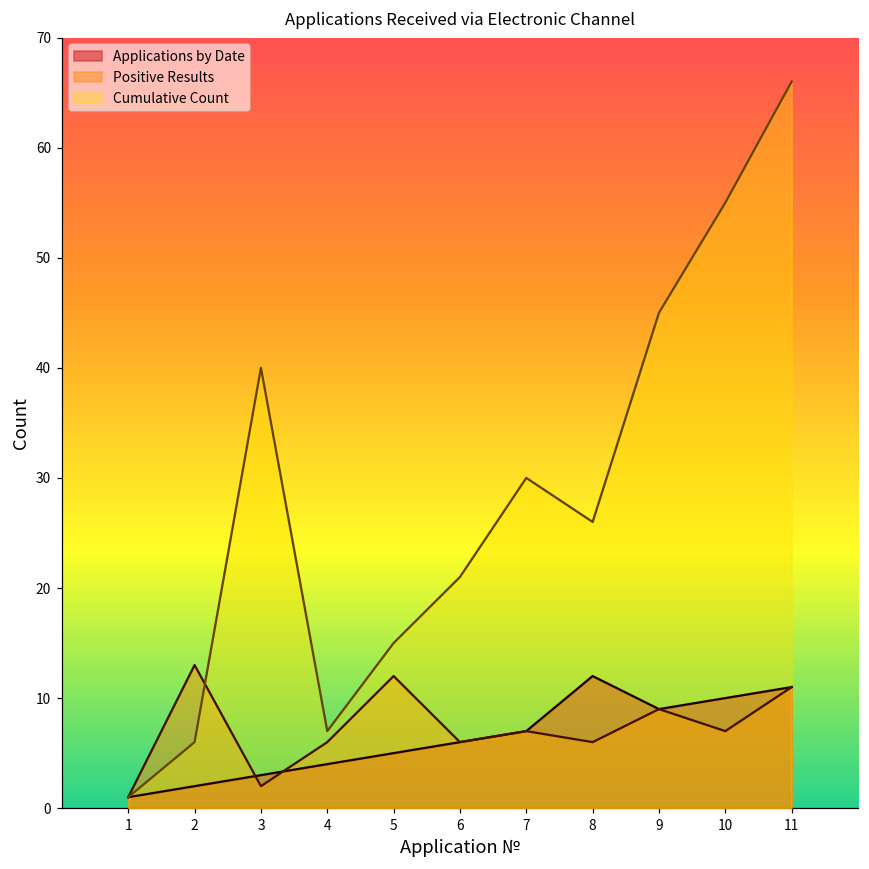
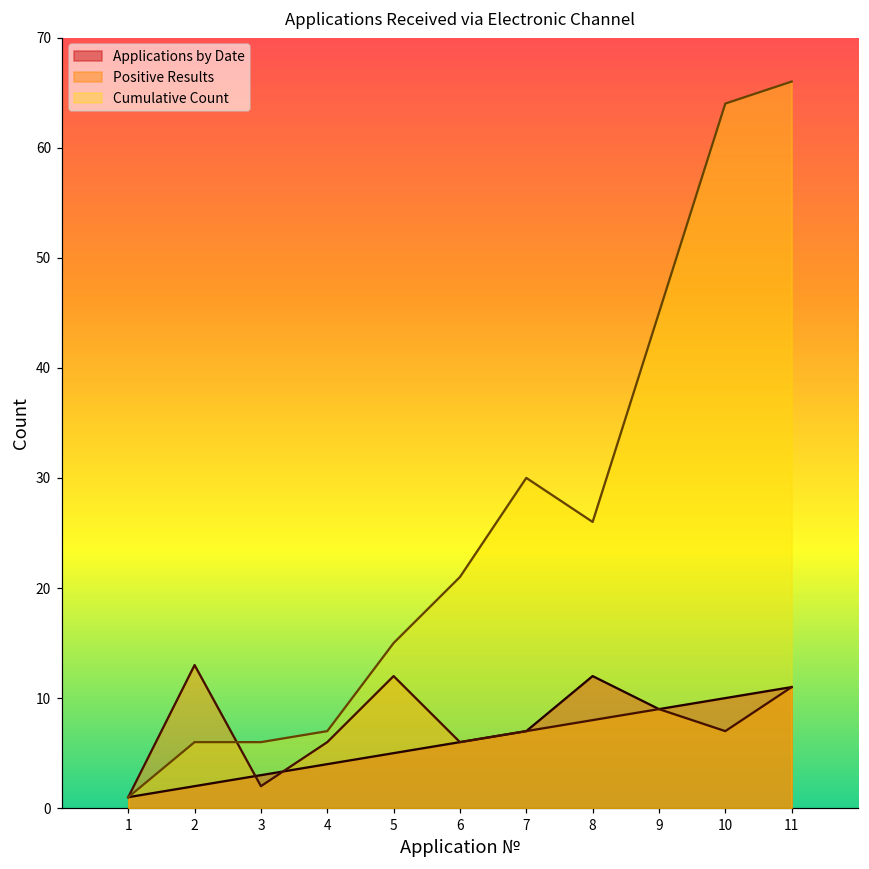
Cumulative Count, 3: 40 -> 6
Positive Results, 8: 6 -> 8
Cumulative Count, 10: 55 -> 64
